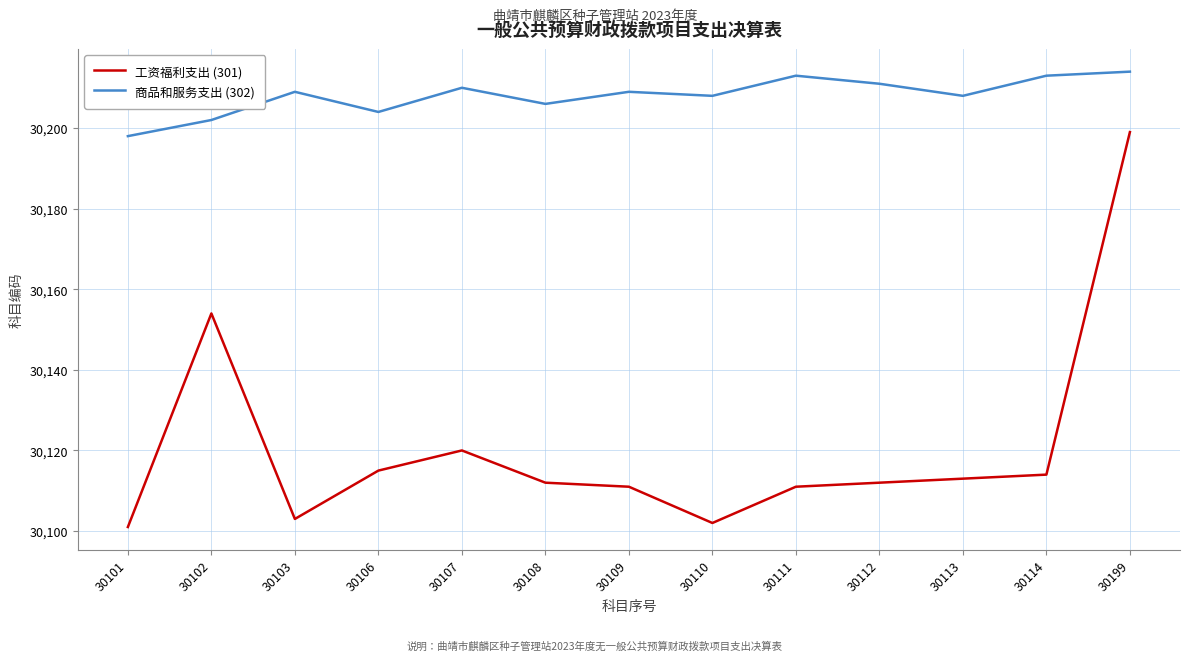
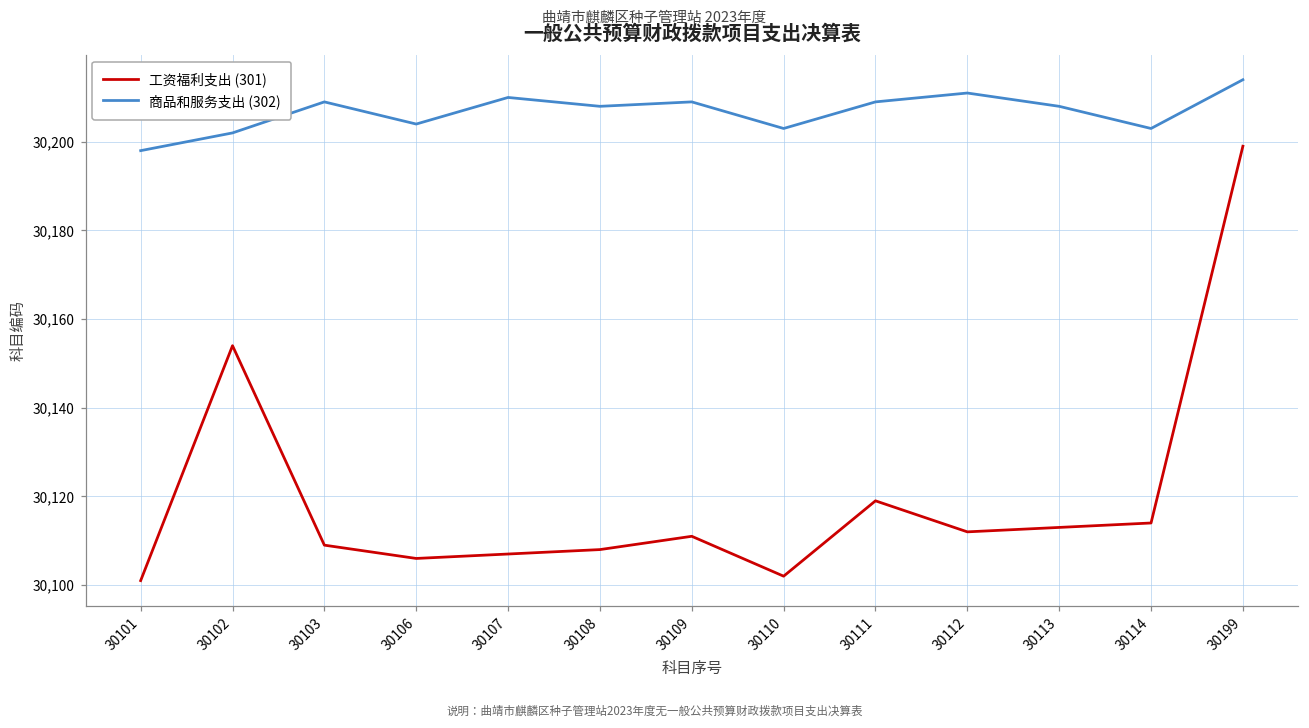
工资福利支出 (301), 30103: 30,103 -> 30,109
工资福利支出 (301), 30106: 30,115 -> 30,106
工资福利支出 (301), 30107: 30,120 -> 30,107
工资福利支出 (301), 30108: 30,112 -> 30,108
商品和服务支出 (302), 30108: 30,206 -> 30,208
商品和服务支出 (302), 30110: 30,208 -> 30,203
工资福利支出 (301), 30111: 30,111 -> 30,119
商品和服务支出 (302), 30111: 30,213 -> 30,209
商品和服务支出 (302), 30114: 30,213 -> 30,203
